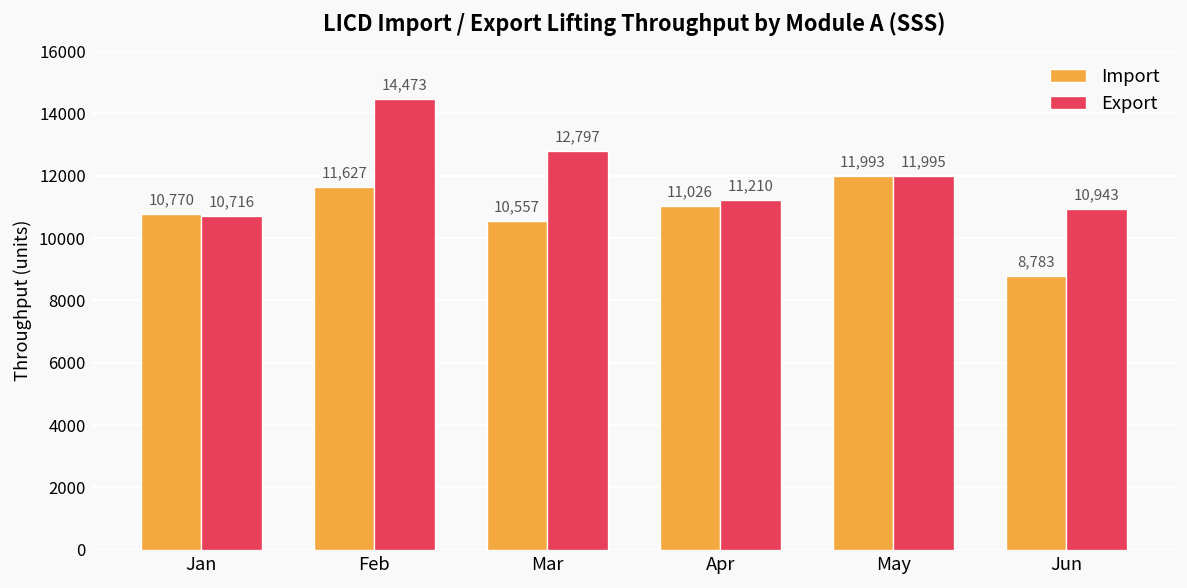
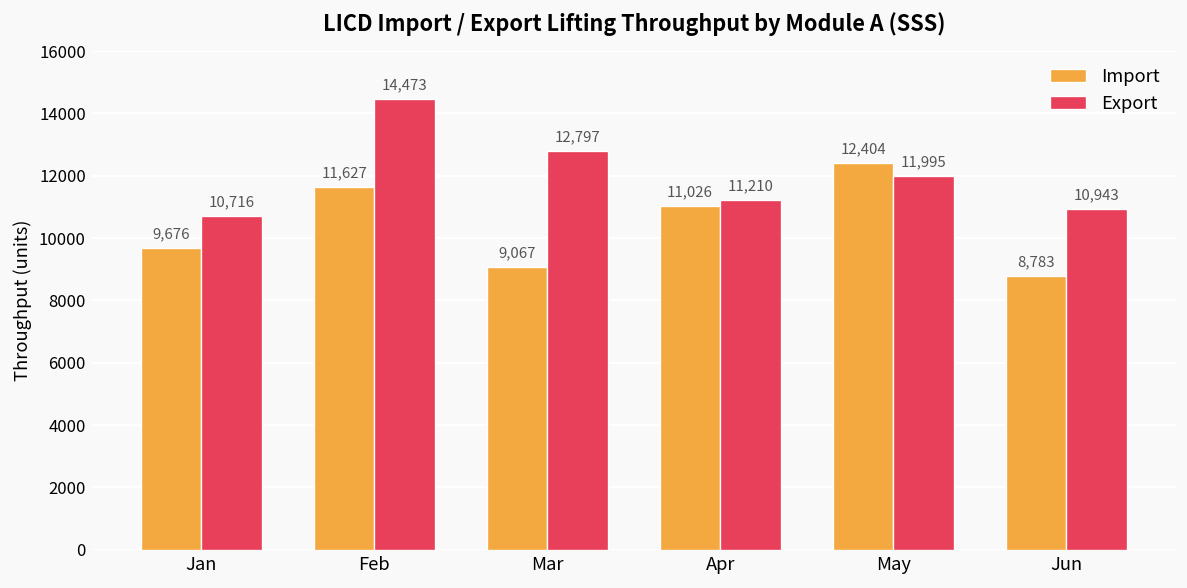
Import, Jan: 10,770 -> 9,676
Import, Mar: 10,557 -> 9,067
Import, May: 11,993 -> 12,404
